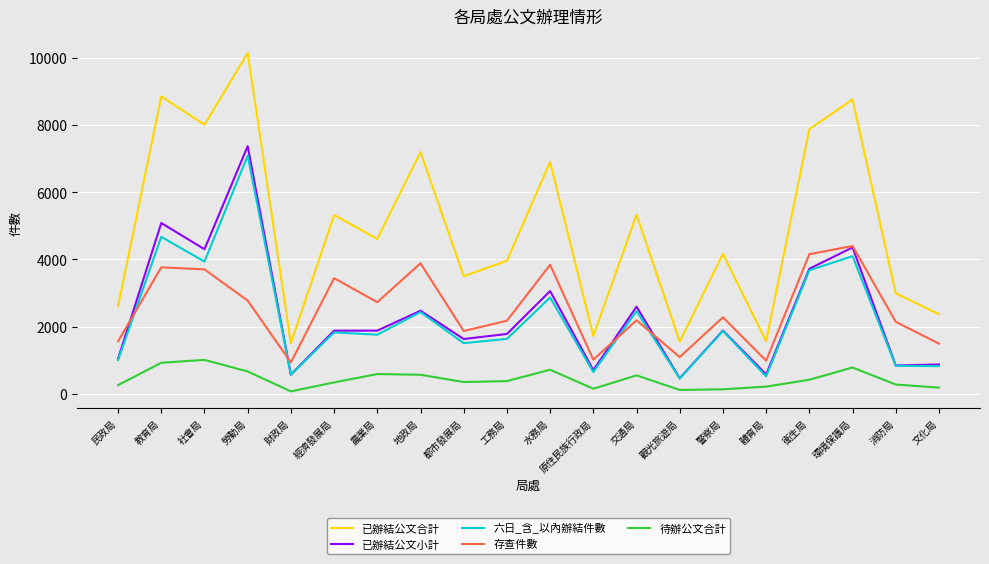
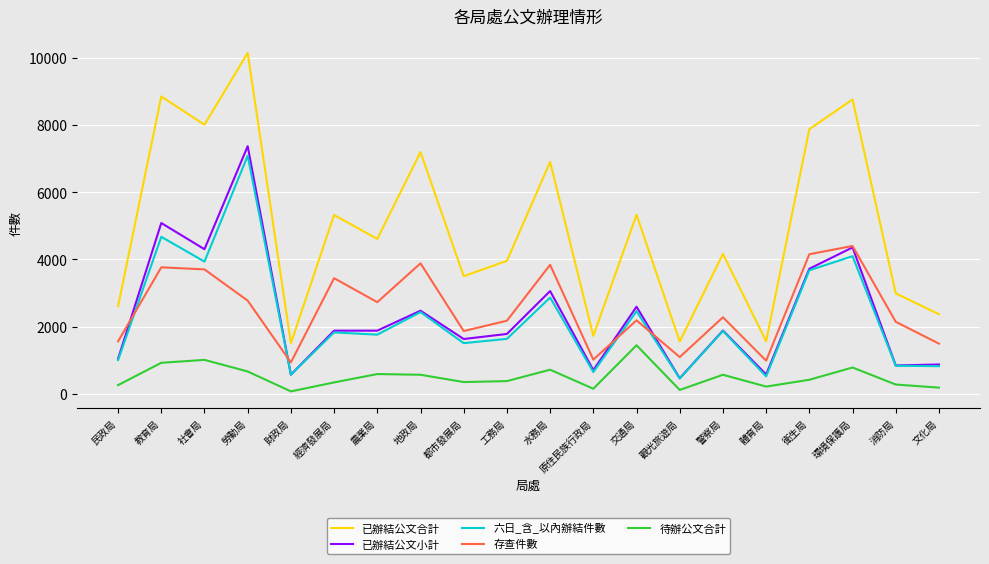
待辦公文合計, 交通局: 600 -> 1400
待辦公文合計, 警察局: 100 -> 600
